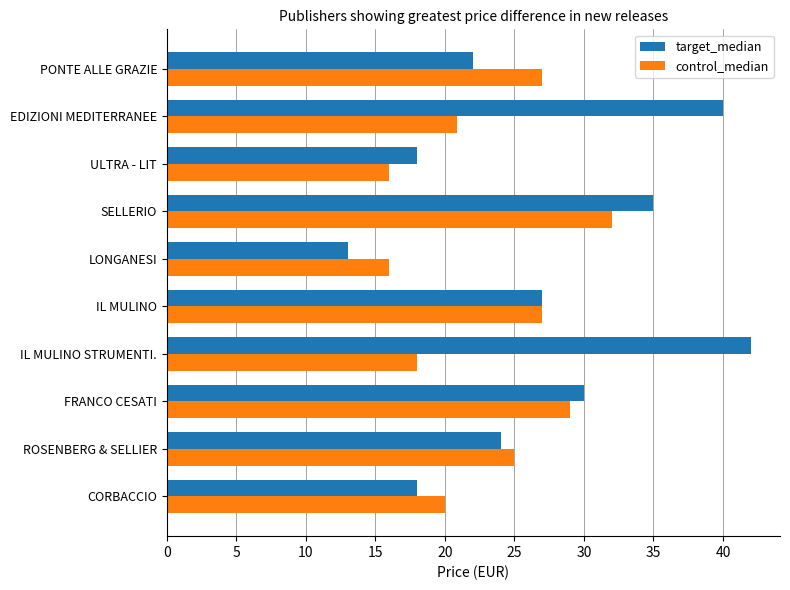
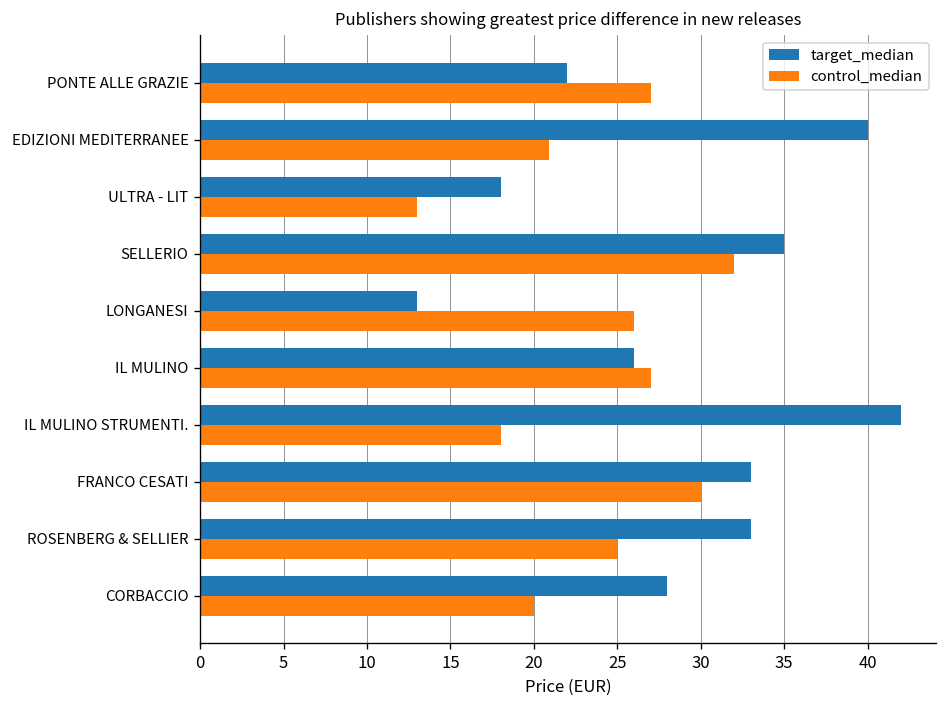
control_median, ULTRA - LIT: 16 -> 13
control_median, LONGANESI: 16 -> 26
target_median, IL MULINO: 27 -> 26
target_median, FRANCO CESATI: 30 -> 33
control_median, FRANCO CESATI: 29 -> 30
target_median, ROSENBERG & SELLIER: 24 -> 33
target_median, CORBACCIO: 18 -> 28
